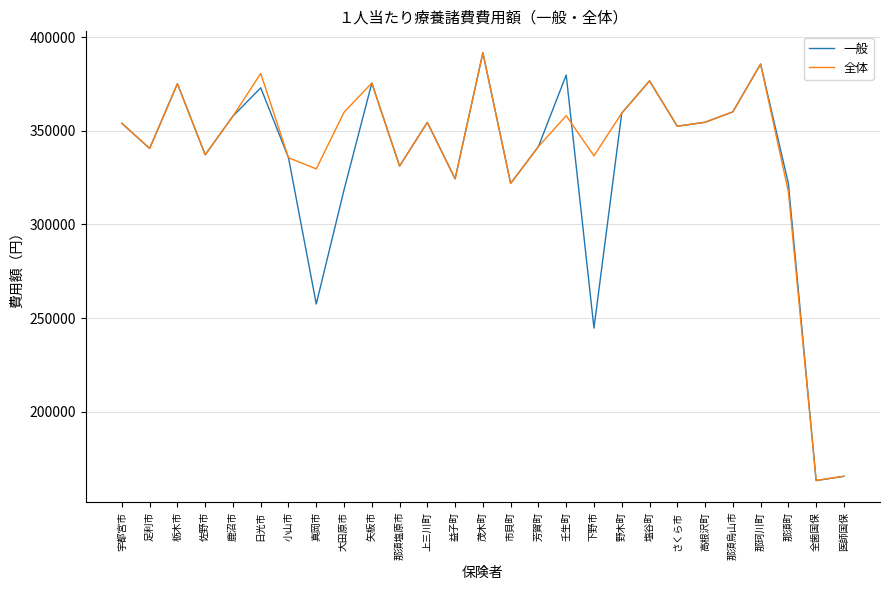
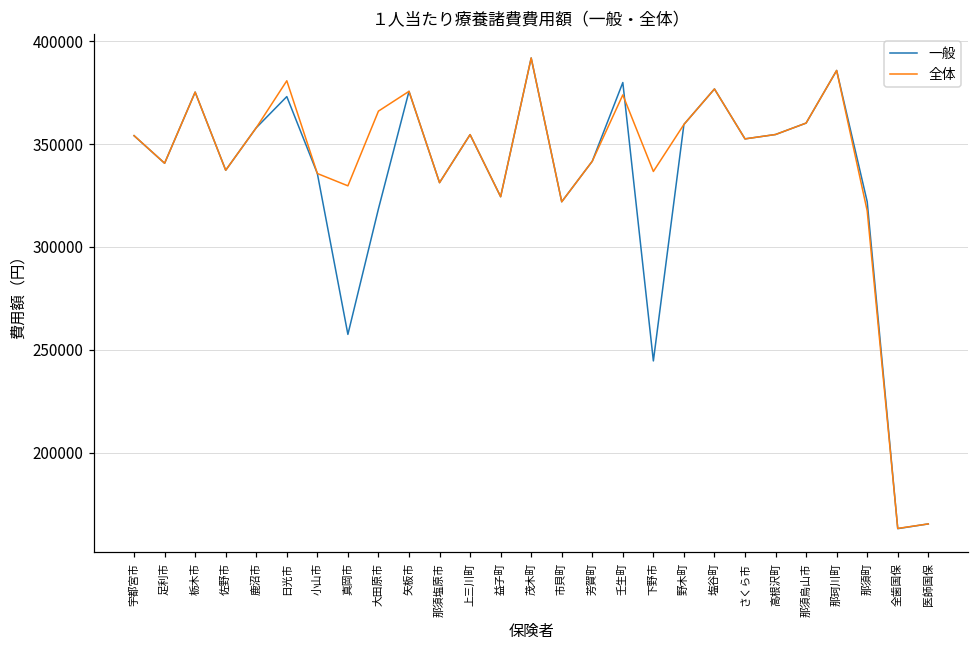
全体, 大田原市: 360000 -> 366000
全体, 壬生町: 358000 -> 374000
